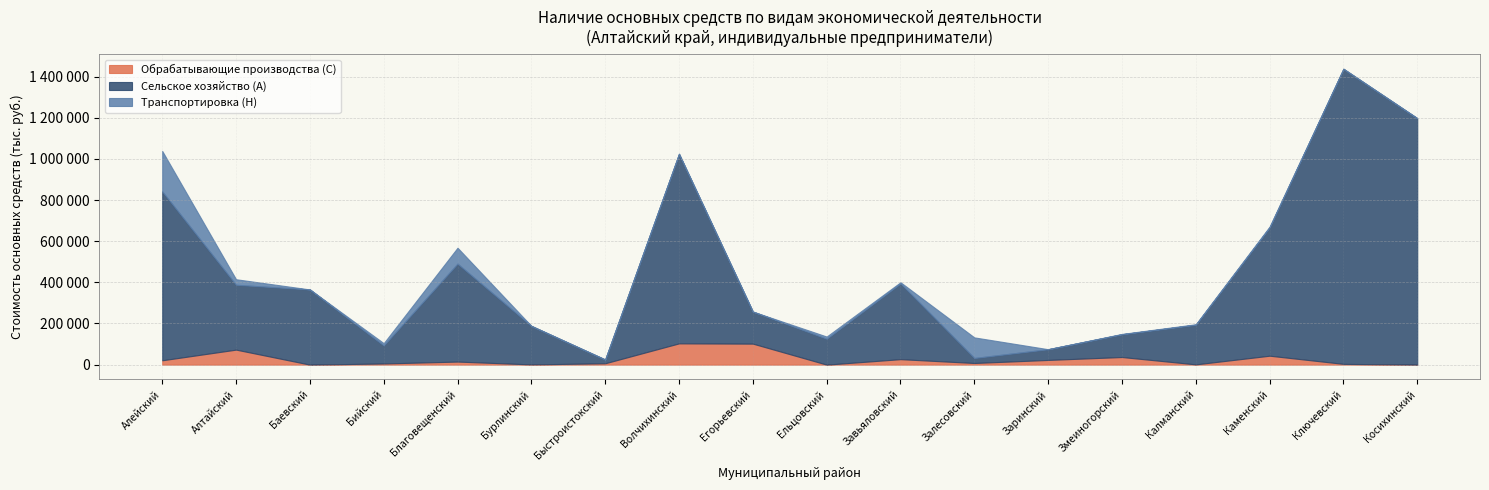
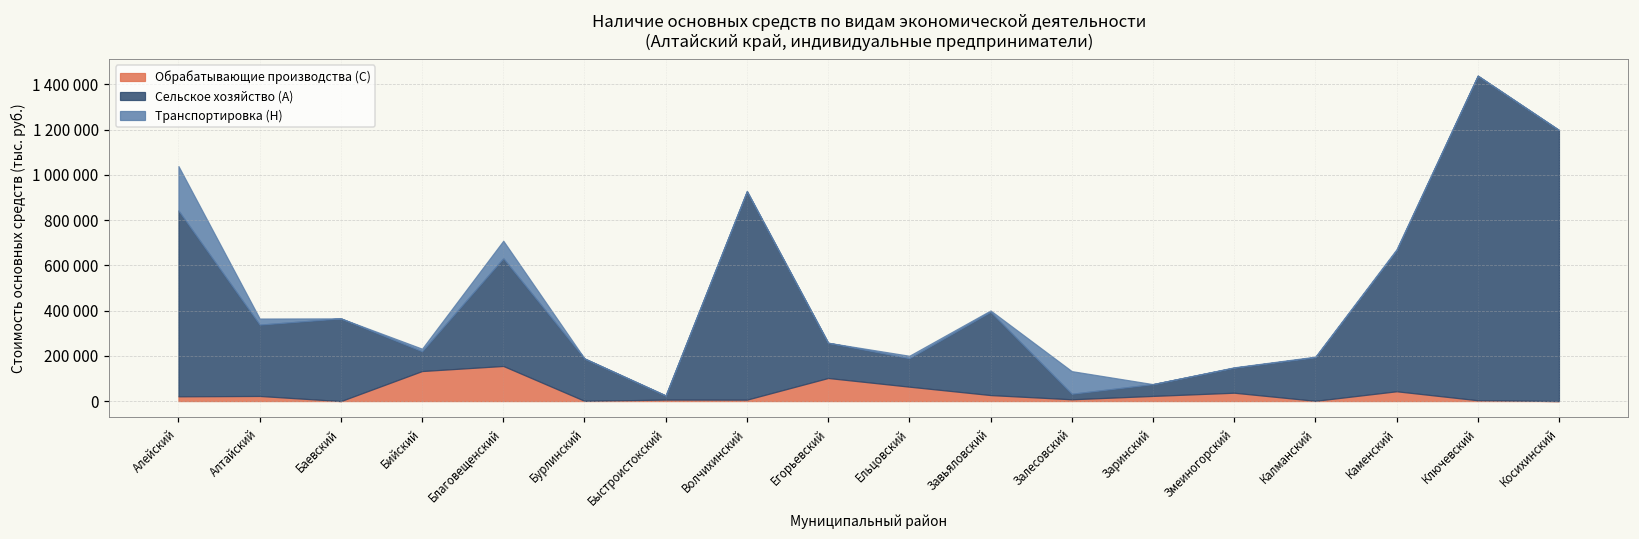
Обрабатывающие производства (C), Алтайский: 70000 -> 20000
Обрабатывающие производства (C), Бийский: 10000 -> 130000
Обрабатывающие производства (C), Благовещенский: 10000 -> 160000
Обрабатывающие производства (C), Волчихинский: 100000 -> 10000
Обрабатывающие производства (C), Ельцовский: 0 -> 60000
